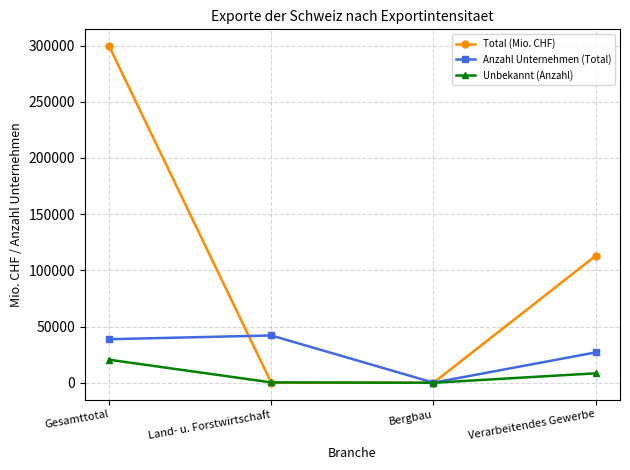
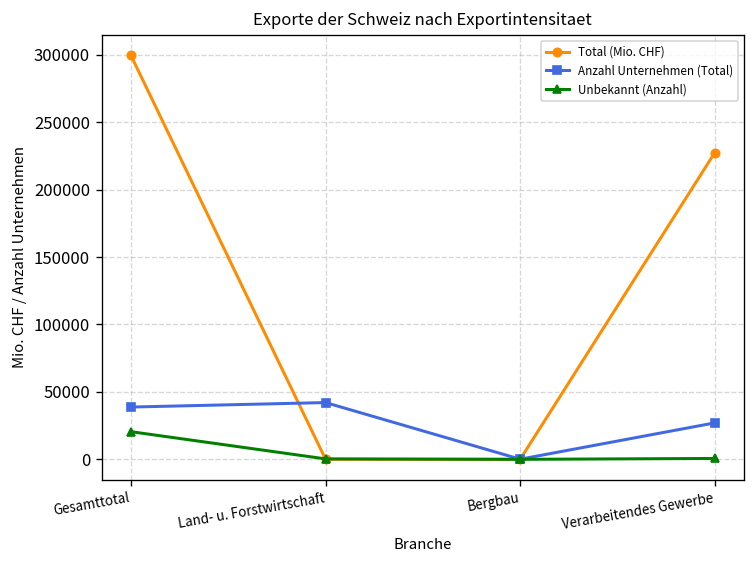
Total (Mio. CHF), Verarbeitendes Gewerbe: 113000 -> 227000
Unbekannt (Anzahl), Verarbeitendes Gewerbe: 8000 -> 1000
